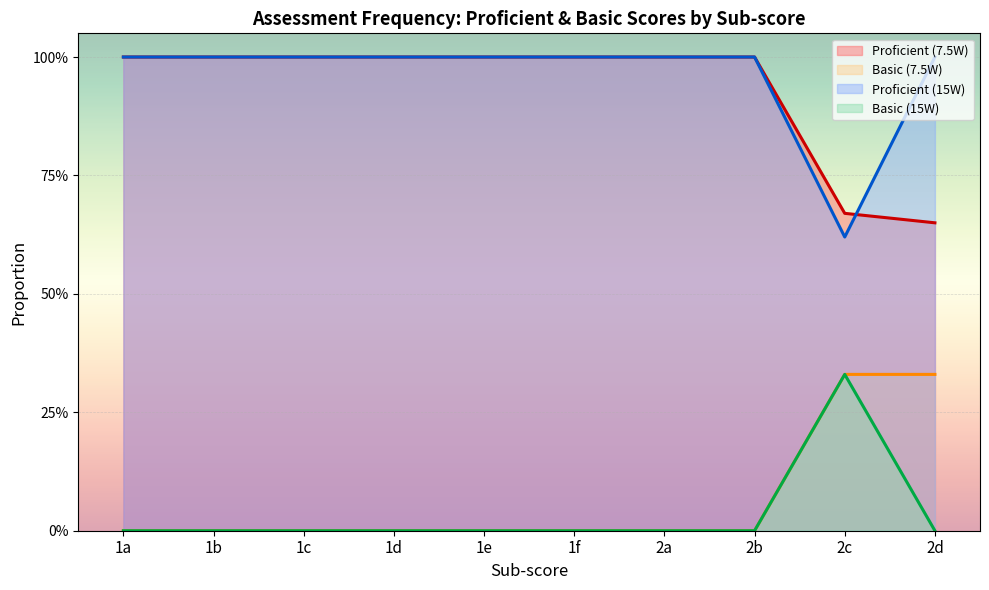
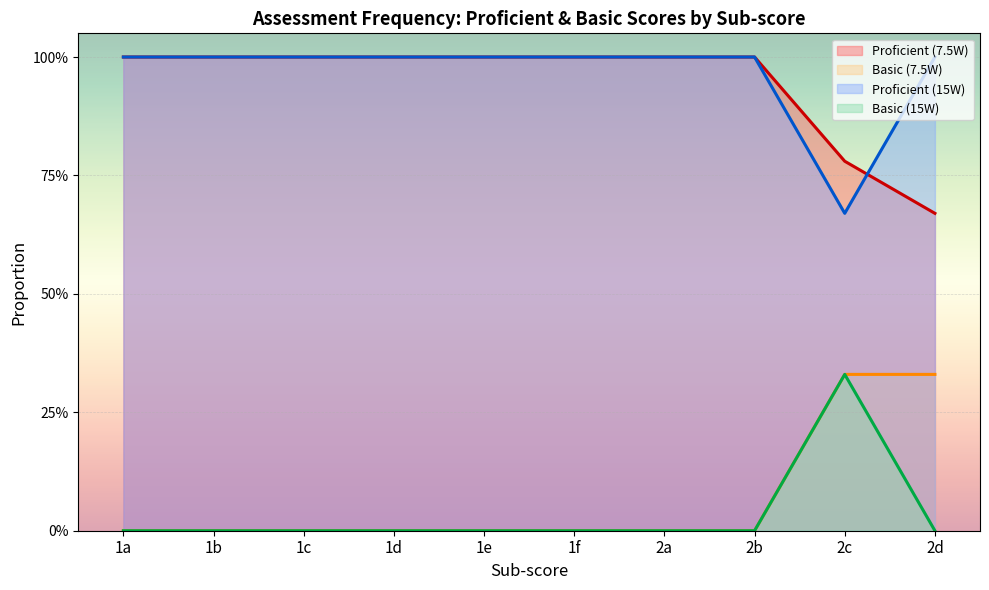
Proficient (7.5W), 2c: 67% -> 78%
Proficient (15W), 2c: 62% -> 67%
Proficient (7.5W), 2d: 65% -> 67%
